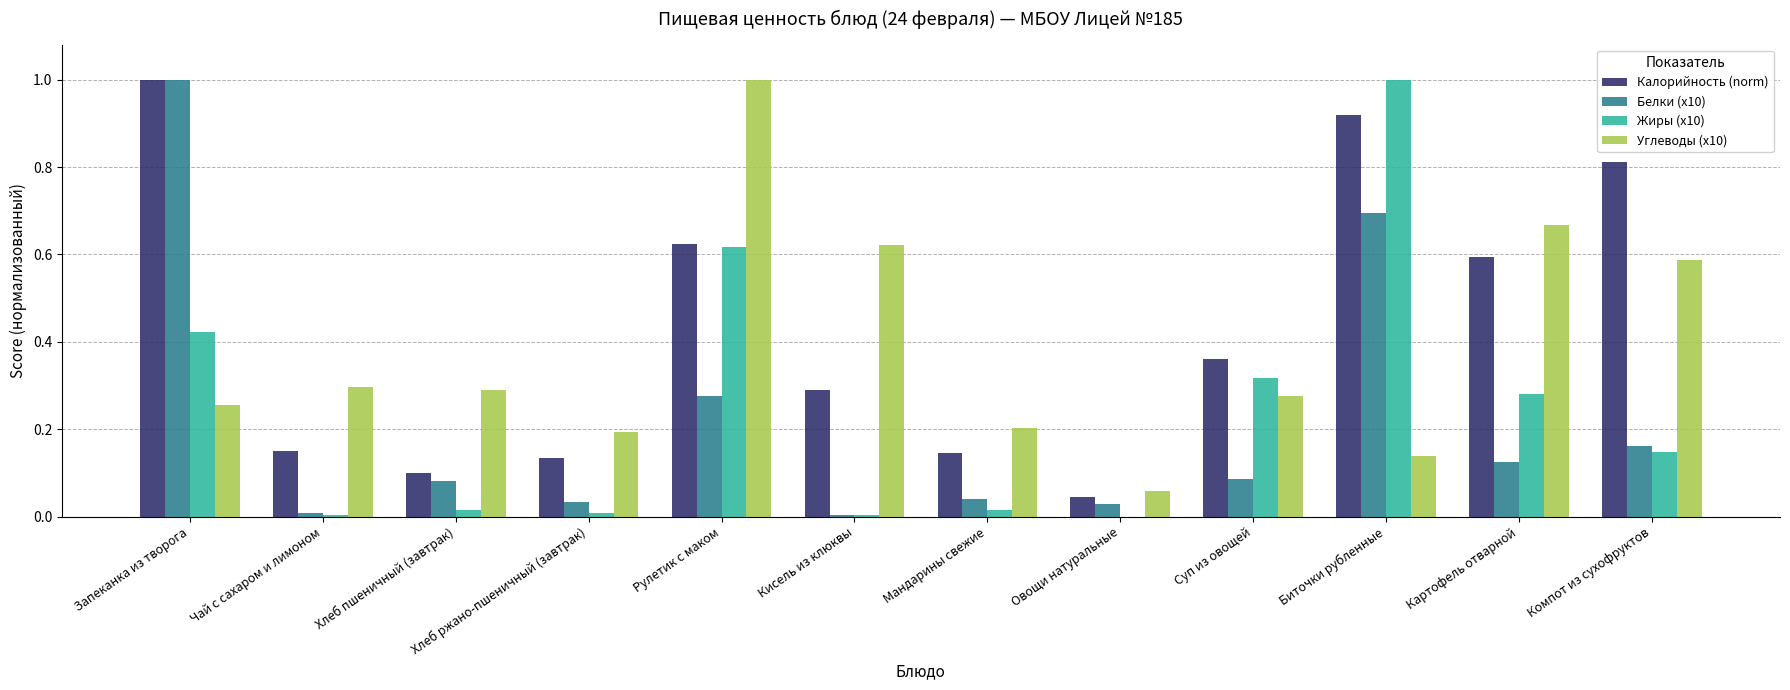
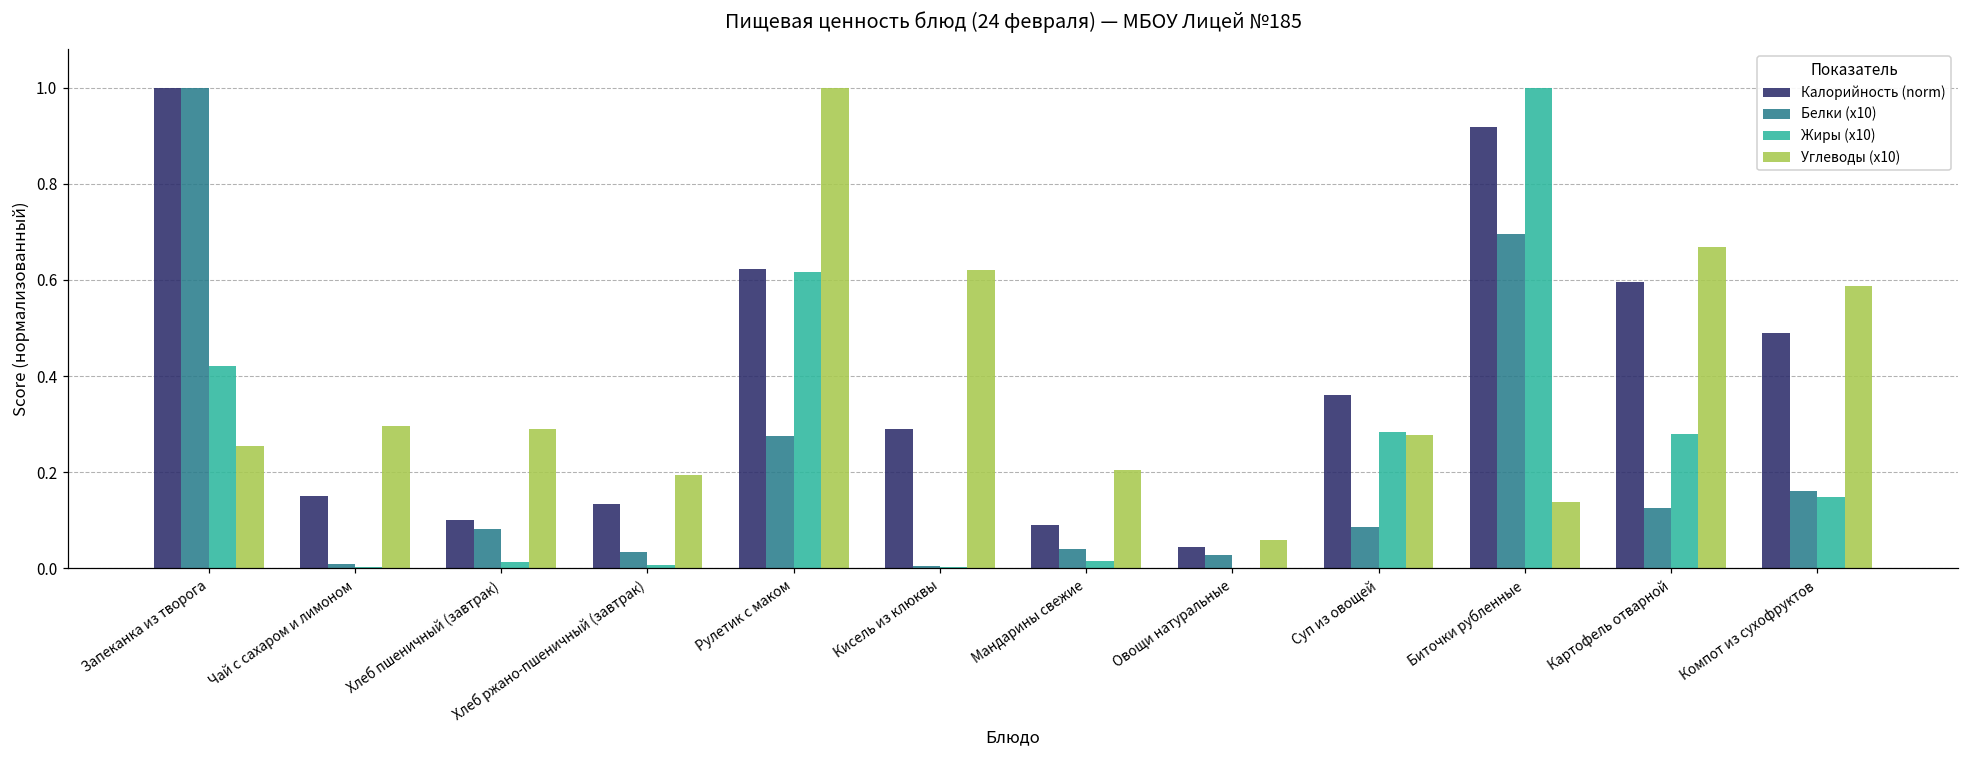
Калорийность (norm), Мандарины свежие: 0.15 -> 0.09
Жиры (x10), Суп из овощей: 0.32 -> 0.28
Калорийность (norm), Компот из сухофруктов: 0.81 -> 0.49
